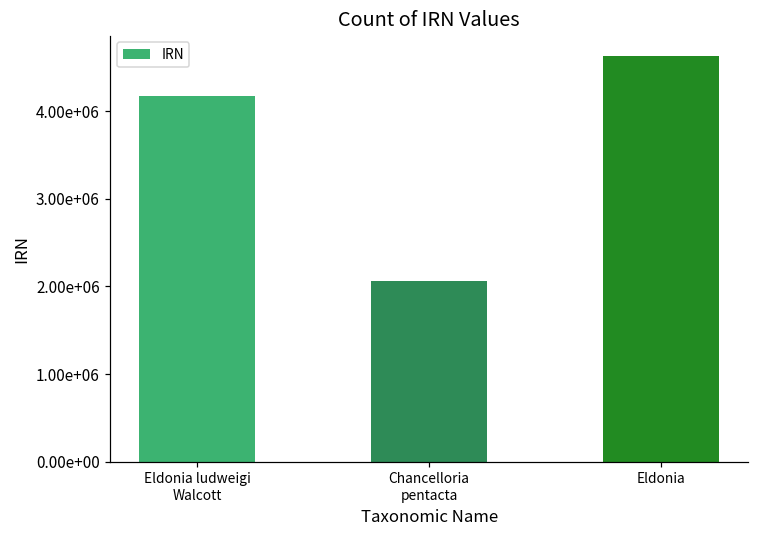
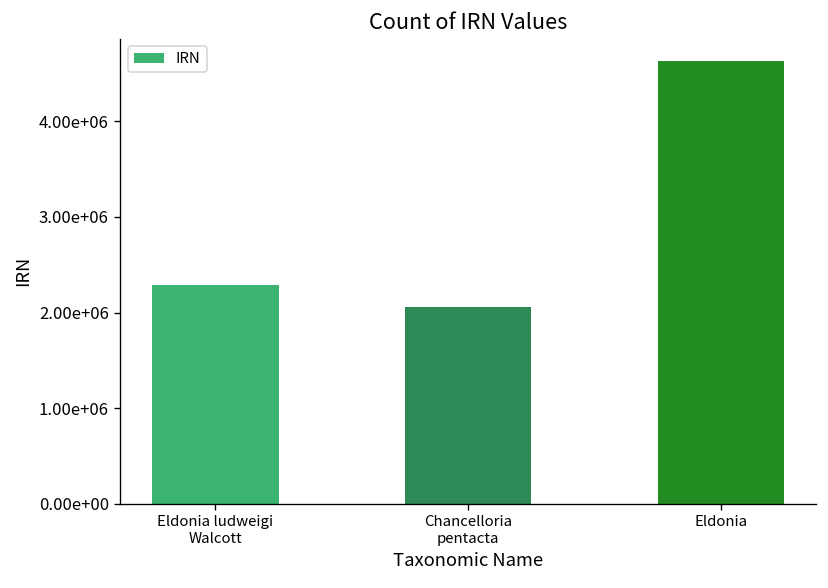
Eldonia ludweigi Walcott: 4200000 -> 2300000
